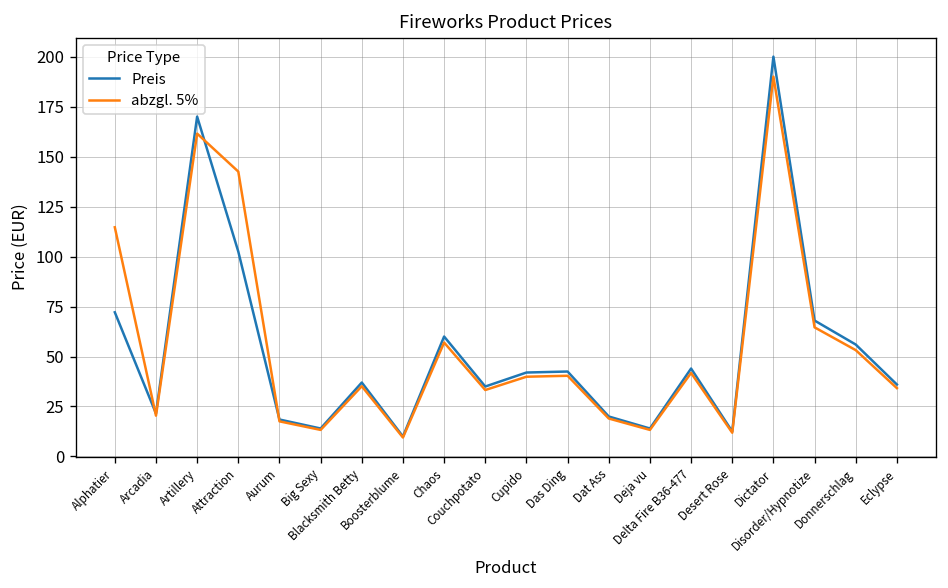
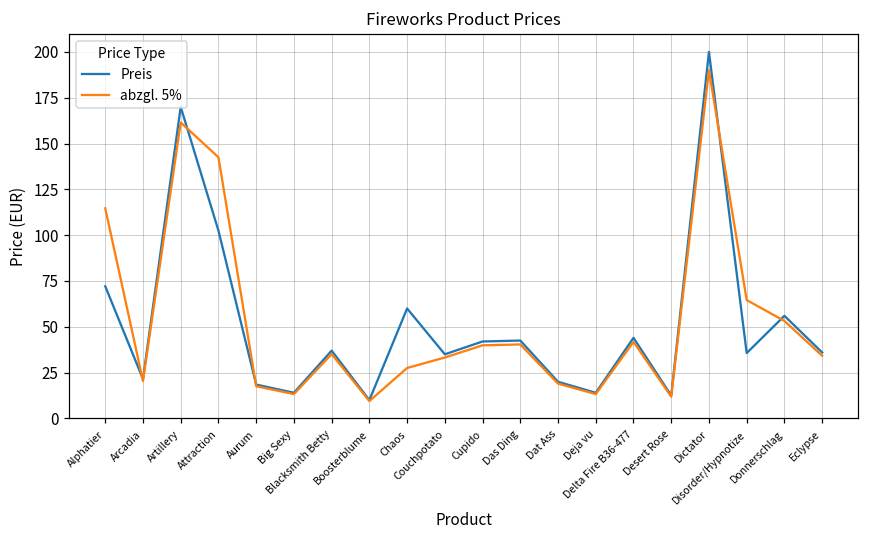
abzgl. 5%, Chaos: 57 -> 28
Preis, Disorder/Hypnotize: 68 -> 36
